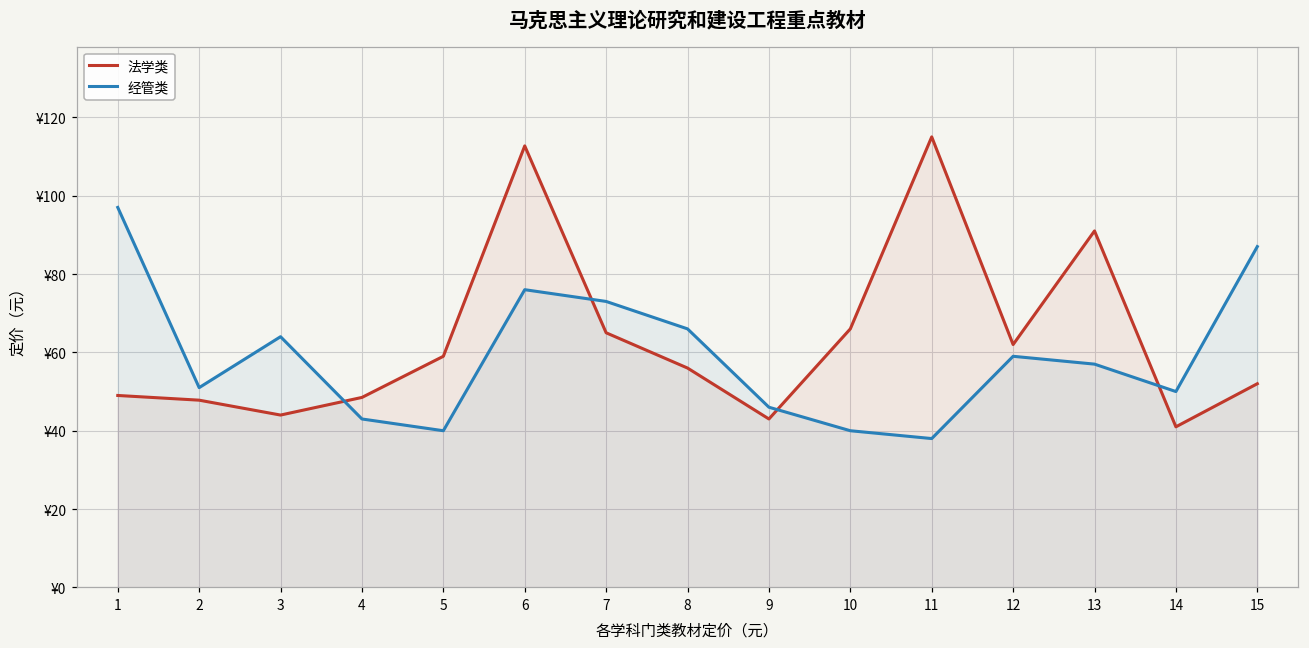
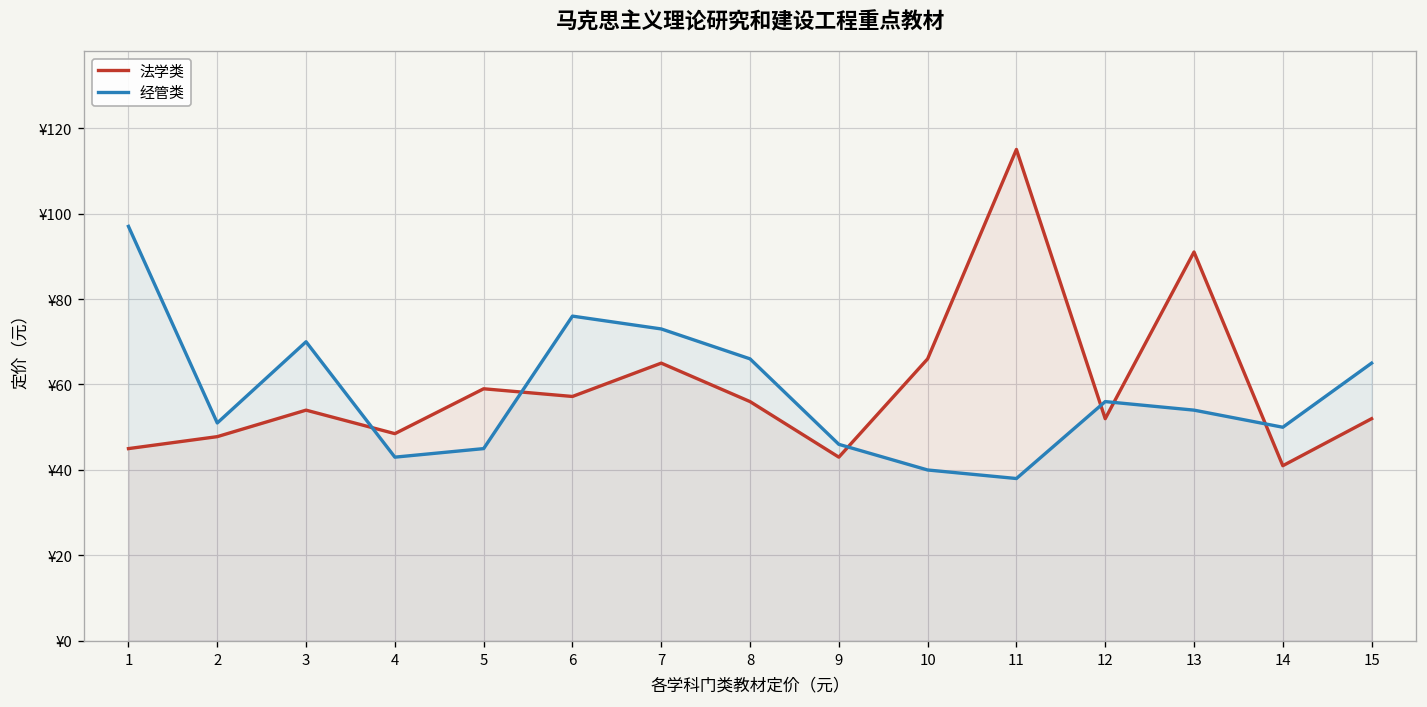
法学类, 1: ¥49 -> ¥45
法学类, 3: ¥44 -> ¥54
经管类, 3: ¥64 -> ¥70
经管类, 5: ¥40 -> ¥45
法学类, 6: ¥113 -> ¥57
法学类, 12: ¥62 -> ¥52
经管类, 12: ¥59 -> ¥56
经管类, 13: ¥57 -> ¥54
经管类, 15: ¥87 -> ¥65
